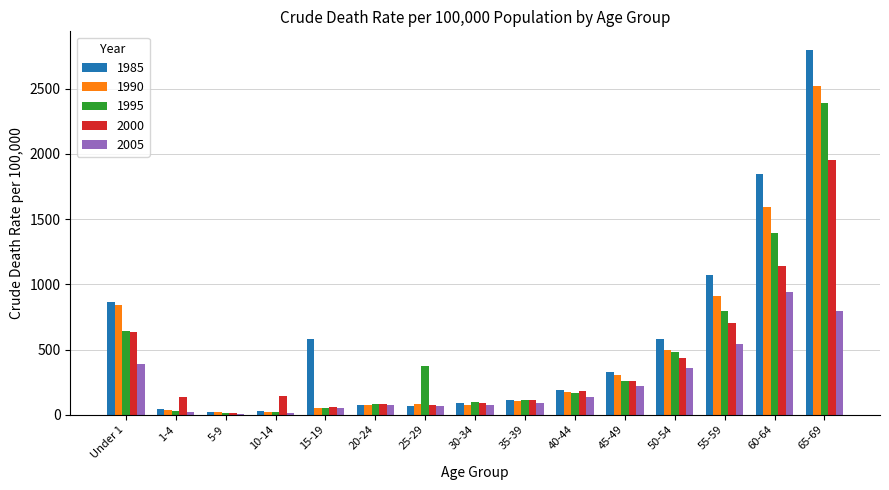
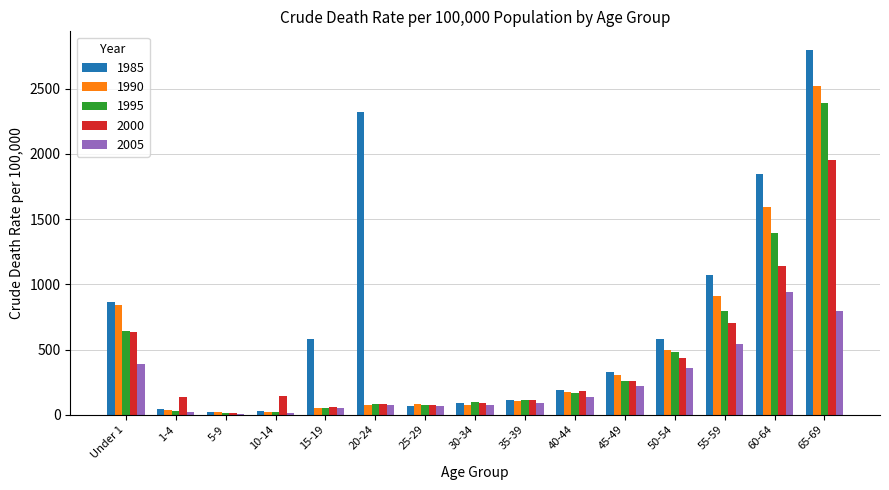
1985, 20-24: 70 -> 2320
1995, 25-29: 370 -> 80
